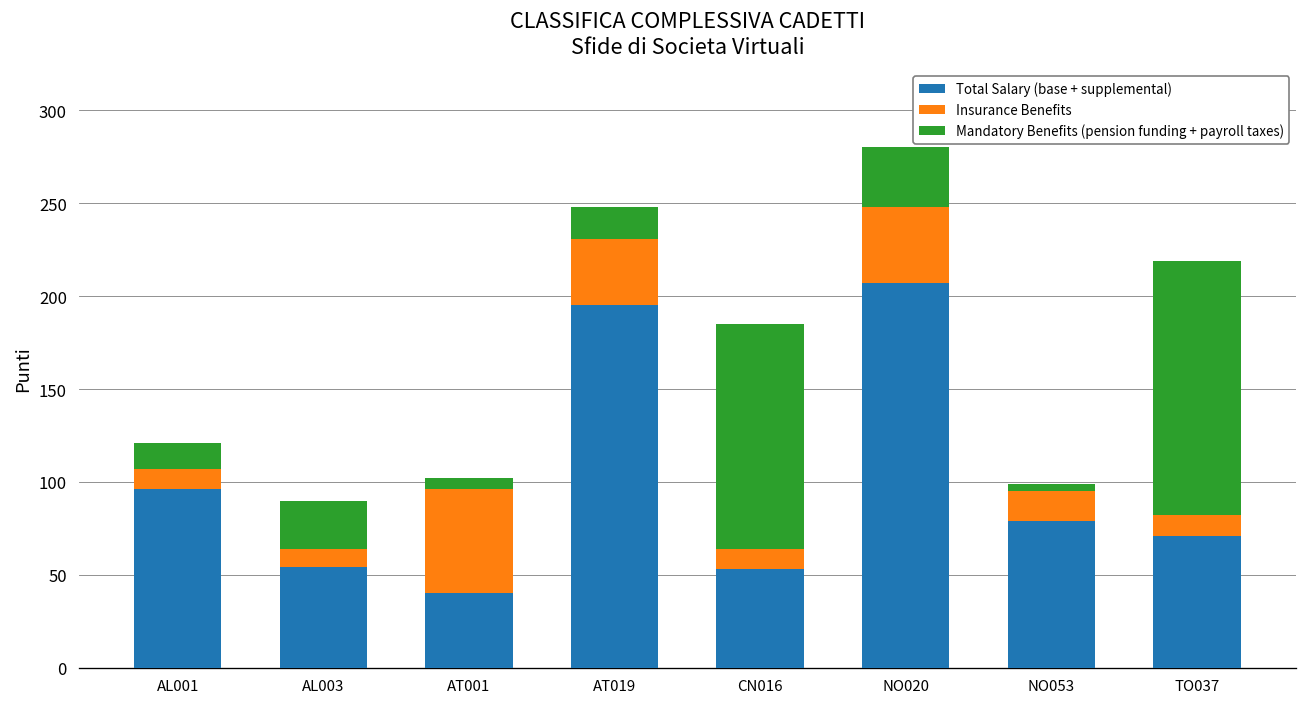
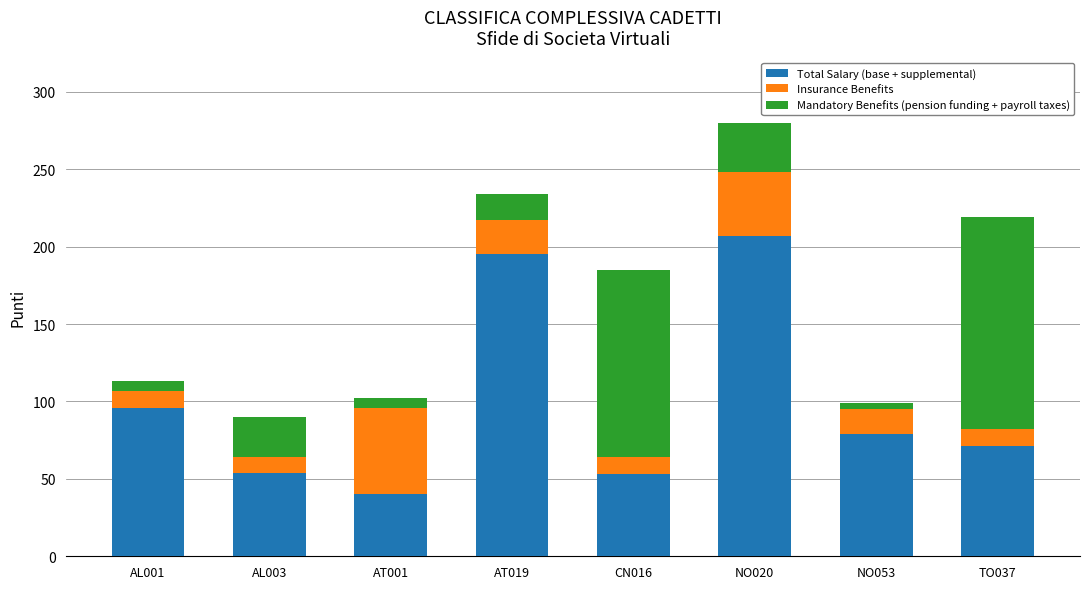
Mandatory Benefits (pension funding + payroll taxes), AL001: 14 -> 6
Insurance Benefits, AT019: 36 -> 22
